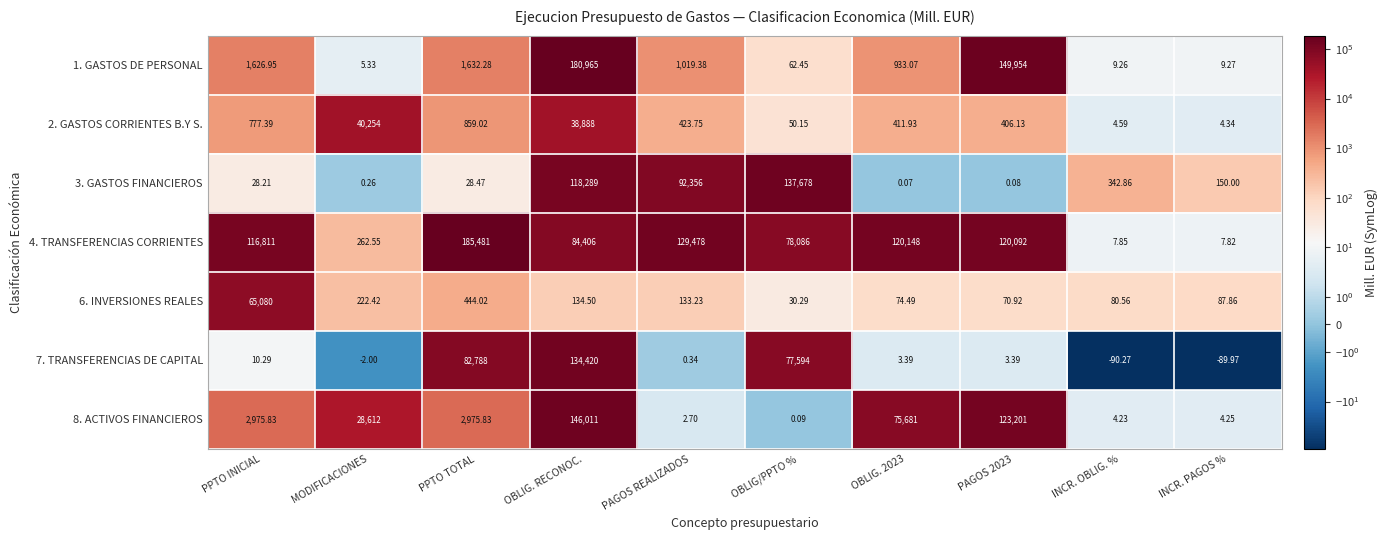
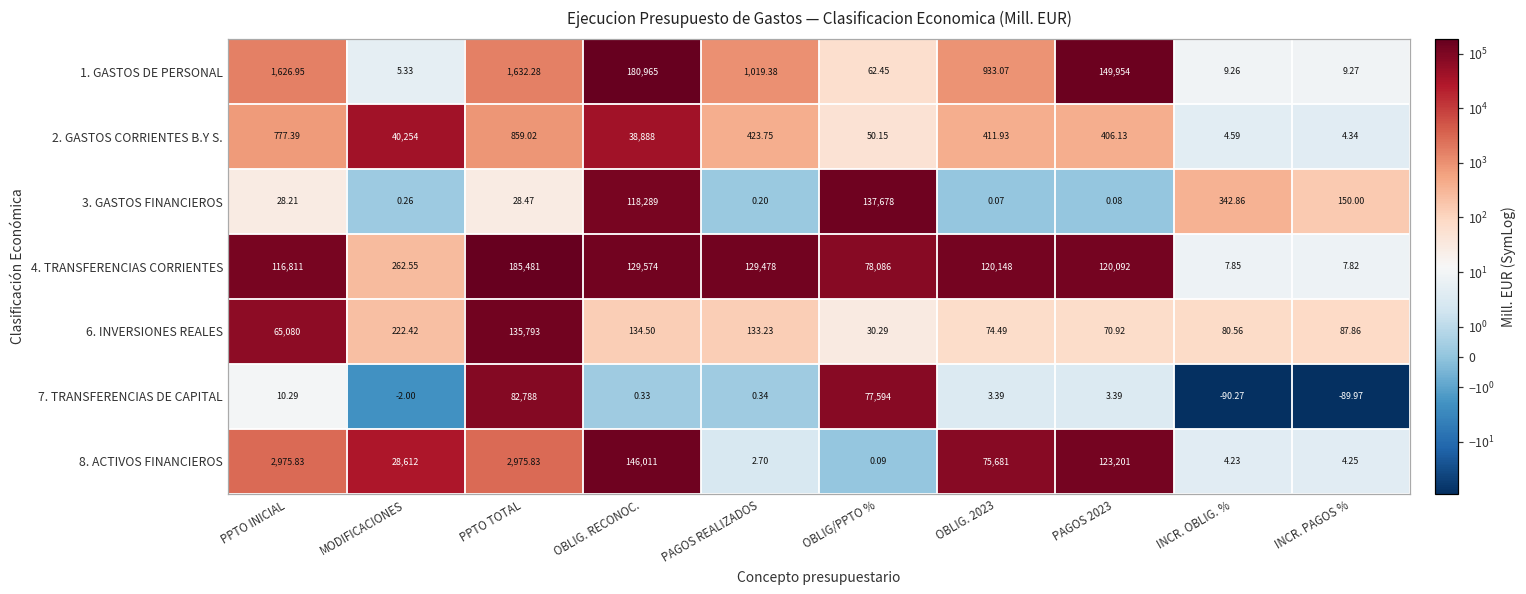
3. GASTOS FINANCIEROS, PAGOS REALIZADOS: 92,356 -> 0.20
4. TRANSFERENCIAS CORRIENTES, OBLIG. RECONOC.: 84,406 -> 129,574
6. INVERSIONES REALES, PPTO TOTAL: 444.02 -> 135,793
7. TRANSFERENCIAS DE CAPITAL, OBLIG. RECONOC.: 134,420 -> 0.33
